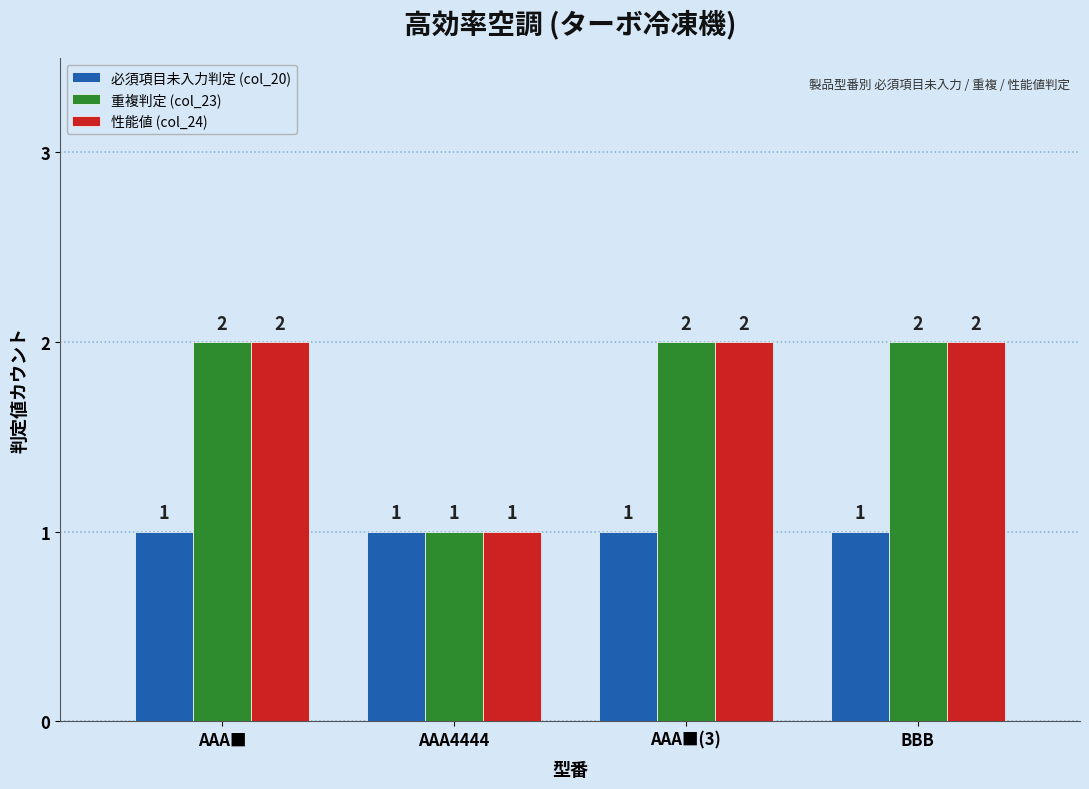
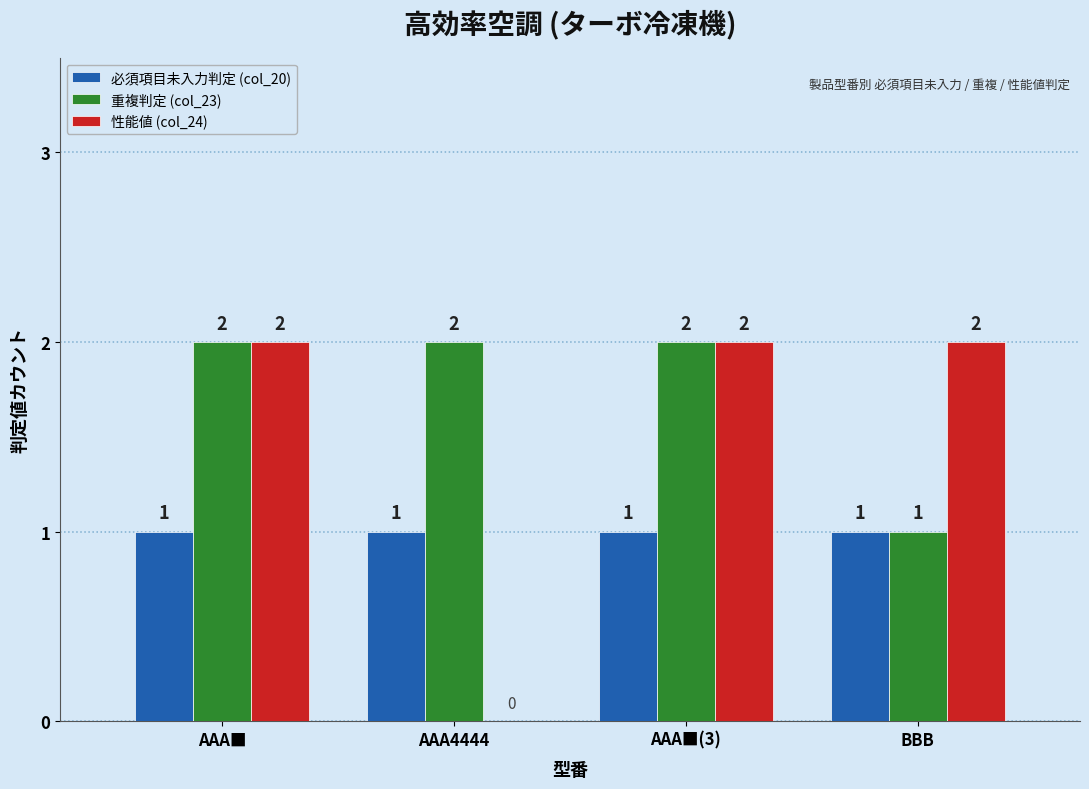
重複判定 (col_23), AAA4444: 1 -> 2
性能値 (col_24), AAA4444: 1 -> 0
重複判定 (col_23), BBB: 2 -> 1
